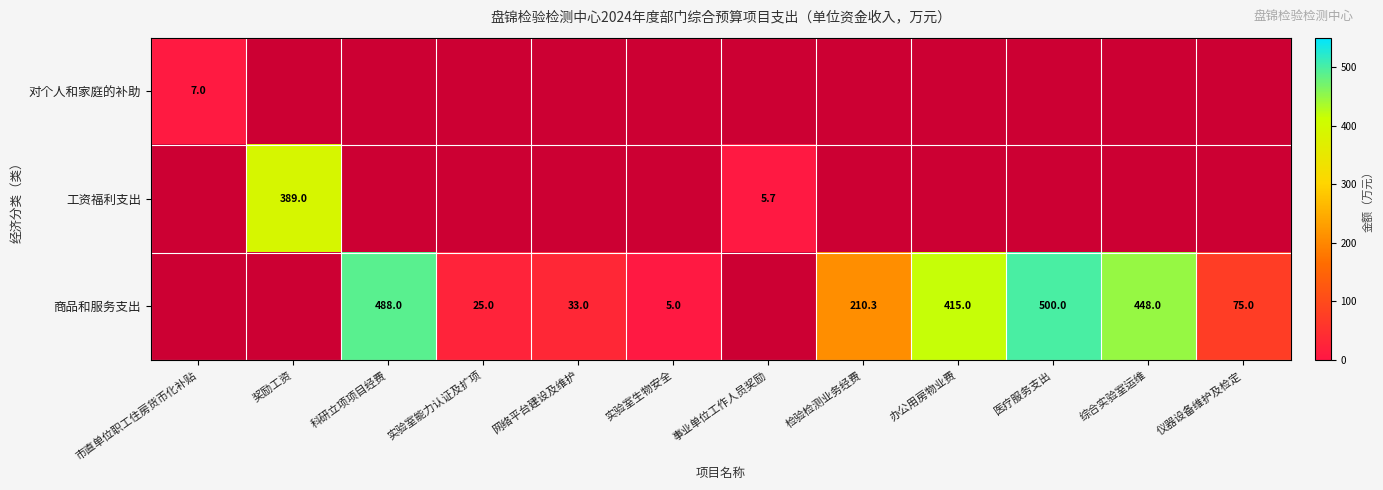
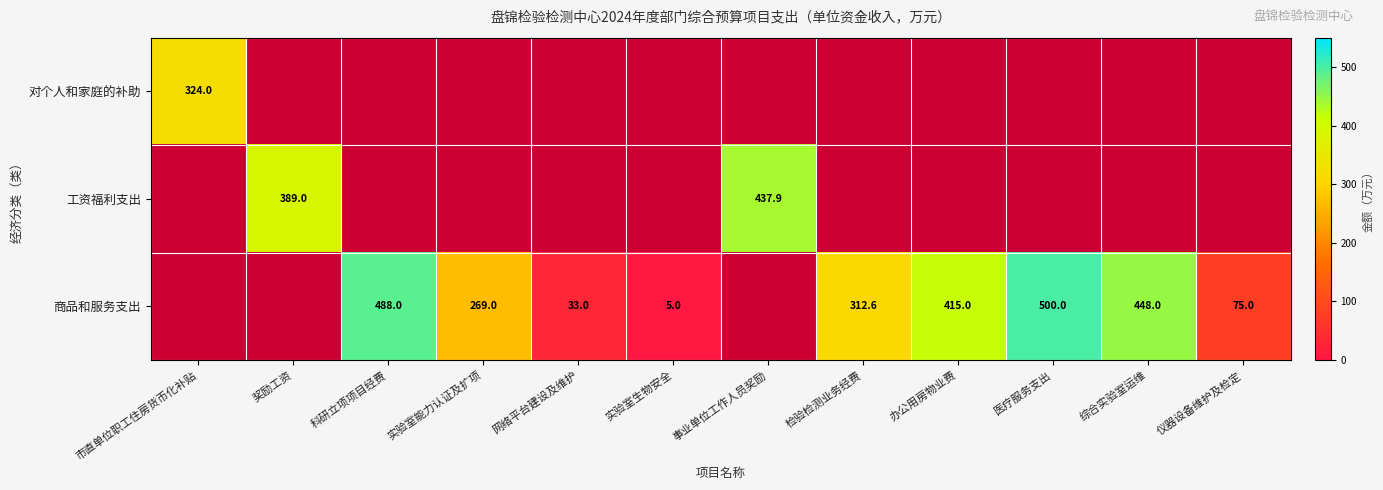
对个人和家庭的补助, 市直单位职工住房货币化补贴: 7.0 -> 324.0
工资福利支出, 事业单位工作人员奖励: 5.7 -> 437.9
商品和服务支出, 实验室能力认证及扩项: 25.0 -> 269.0
商品和服务支出, 检验检测业务经费: 210.3 -> 312.6
